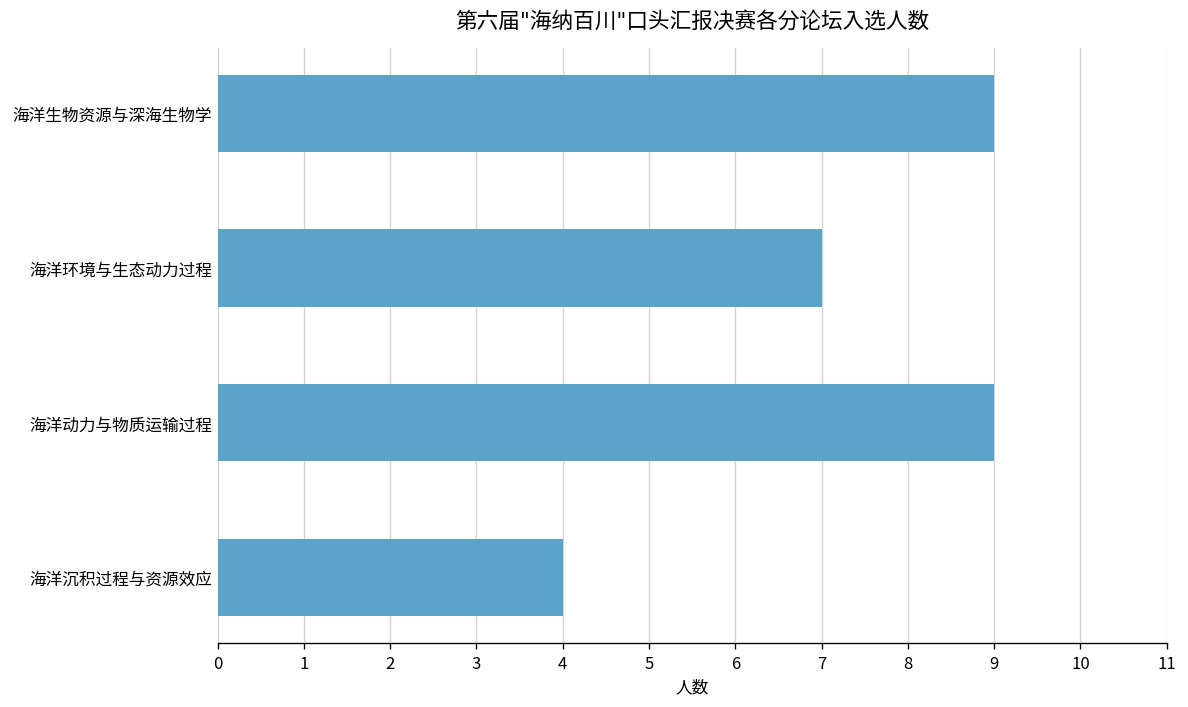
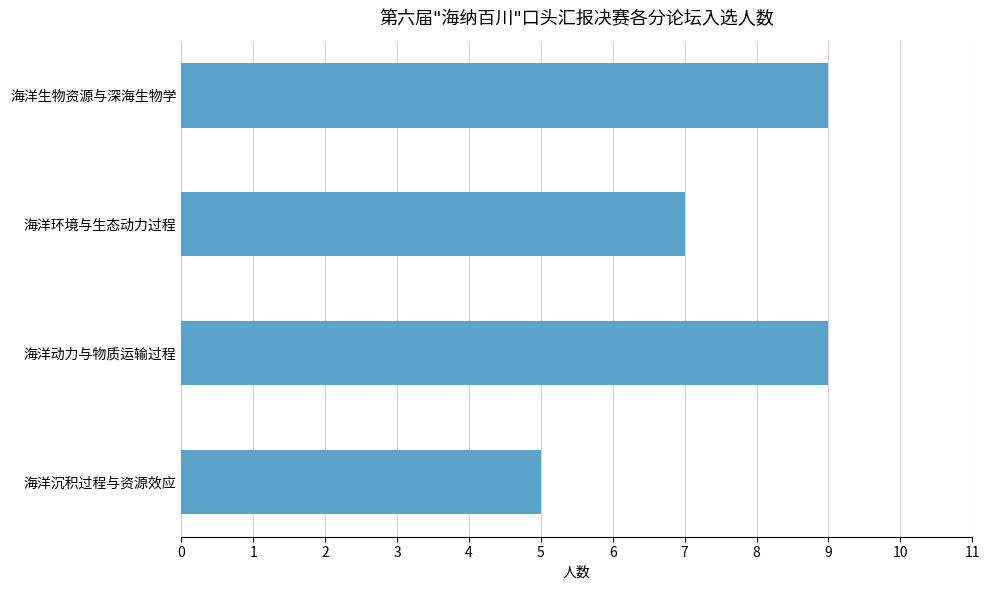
海洋沉积过程与资源效应: 4 -> 5
